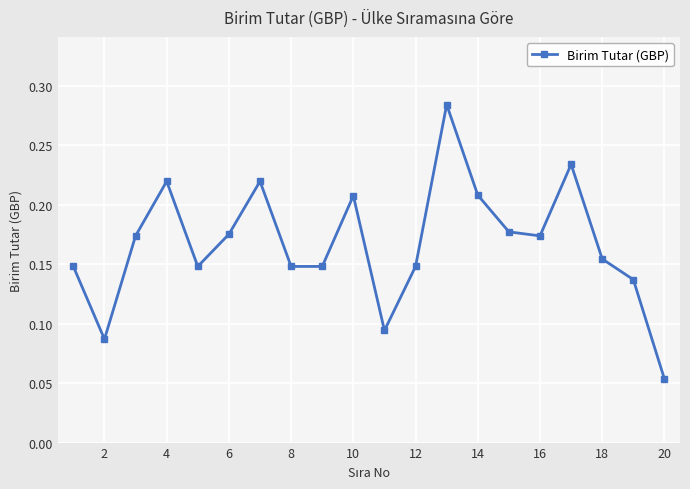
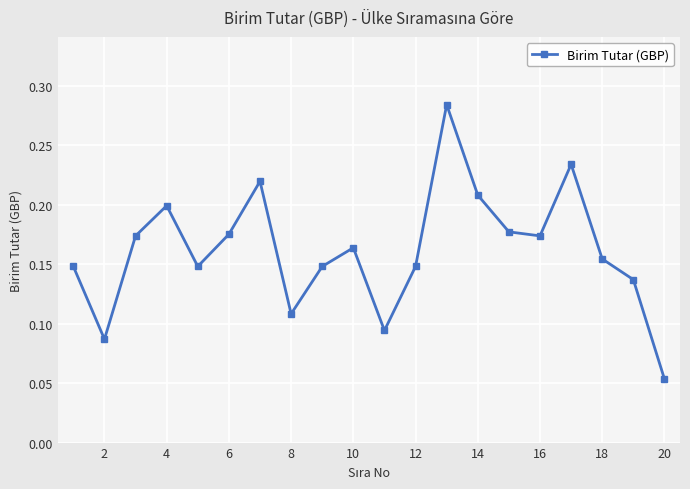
4: 0.220 -> 0.199
8: 0.148 -> 0.108
10: 0.208 -> 0.164
